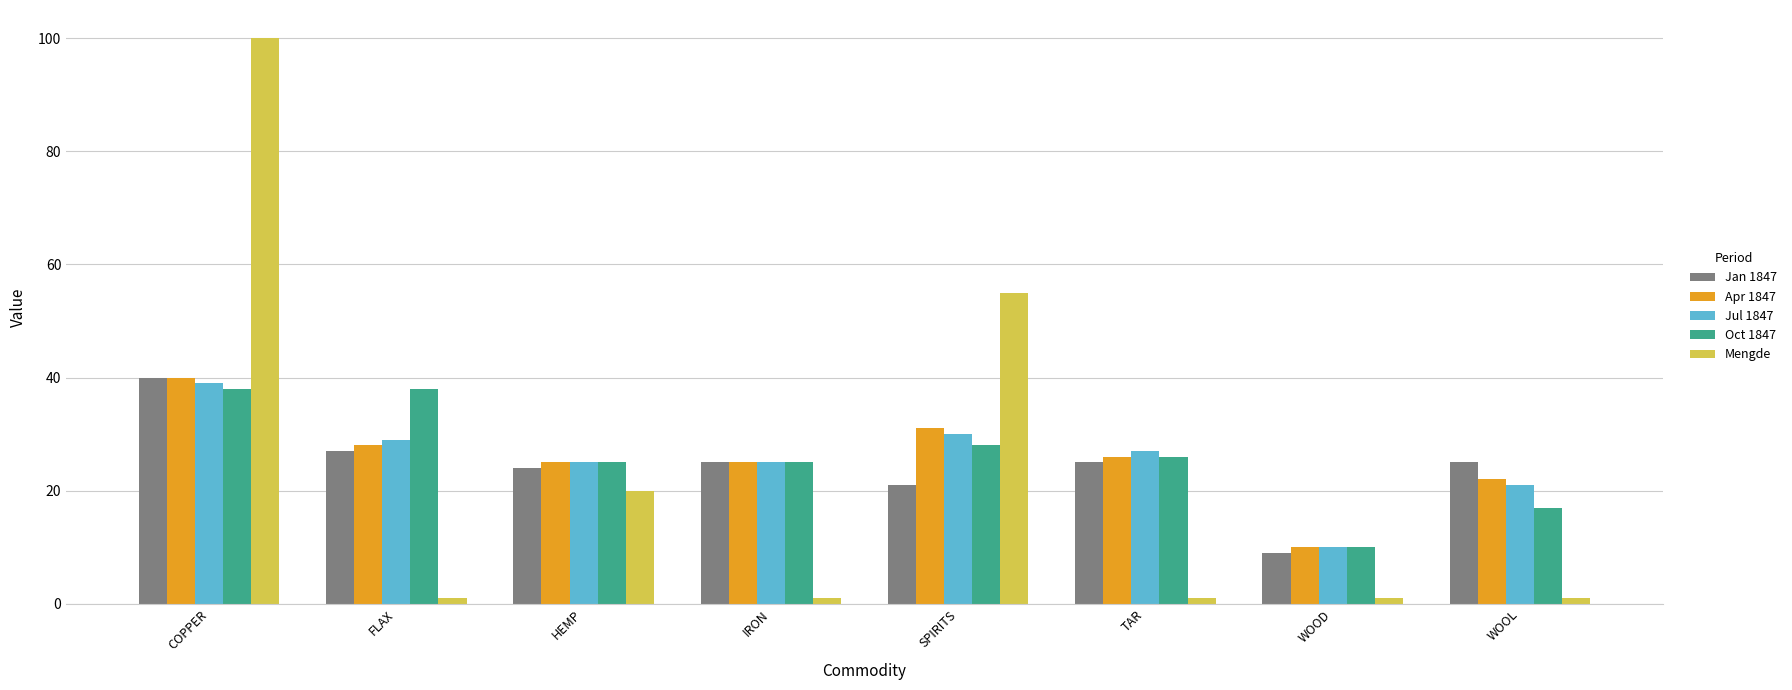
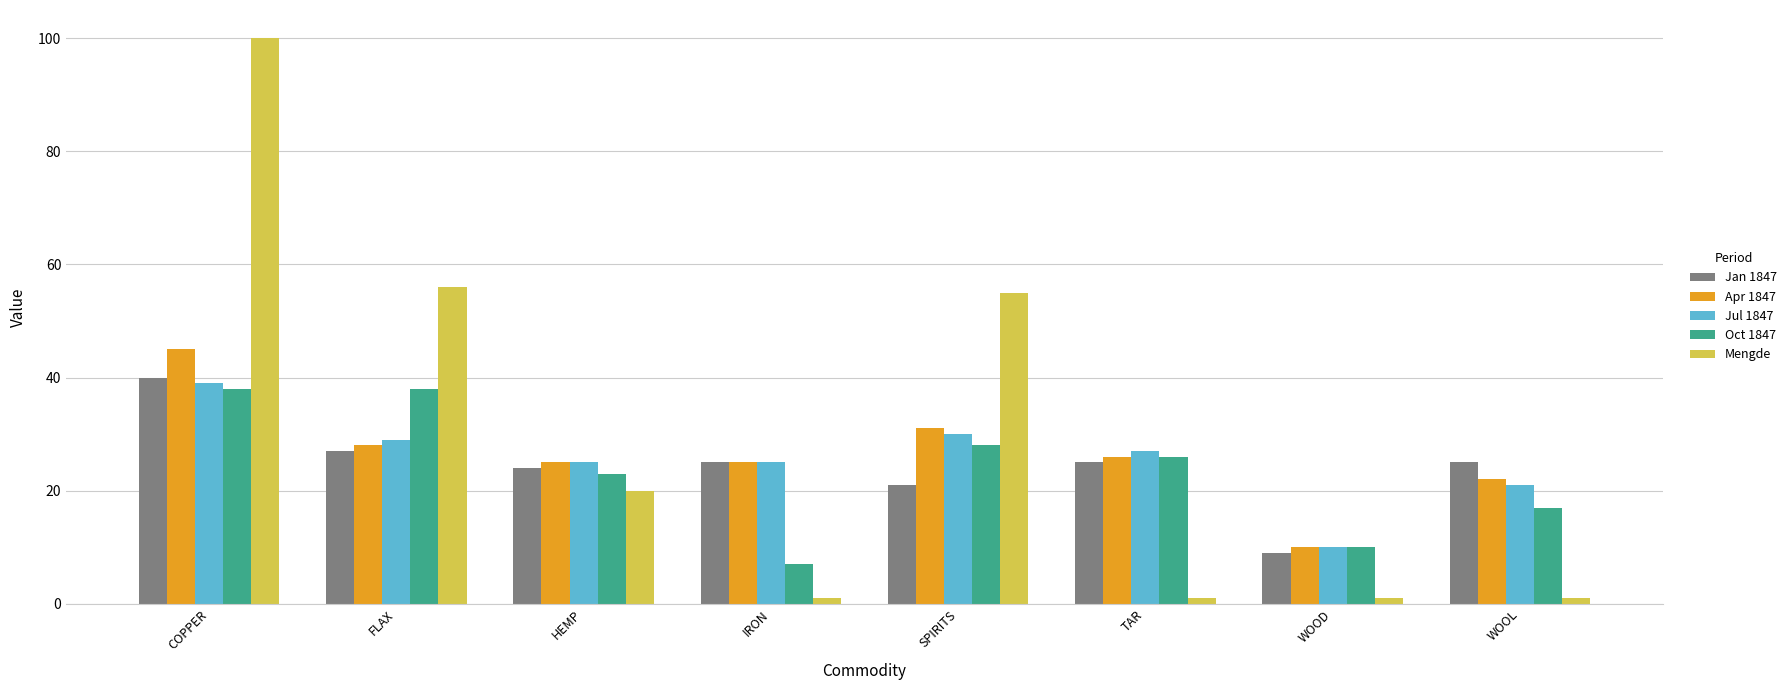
Apr 1847, COPPER: 40 -> 45
Mengde, FLAX: 1 -> 56
Oct 1847, HEMP: 25 -> 23
Oct 1847, IRON: 25 -> 7
